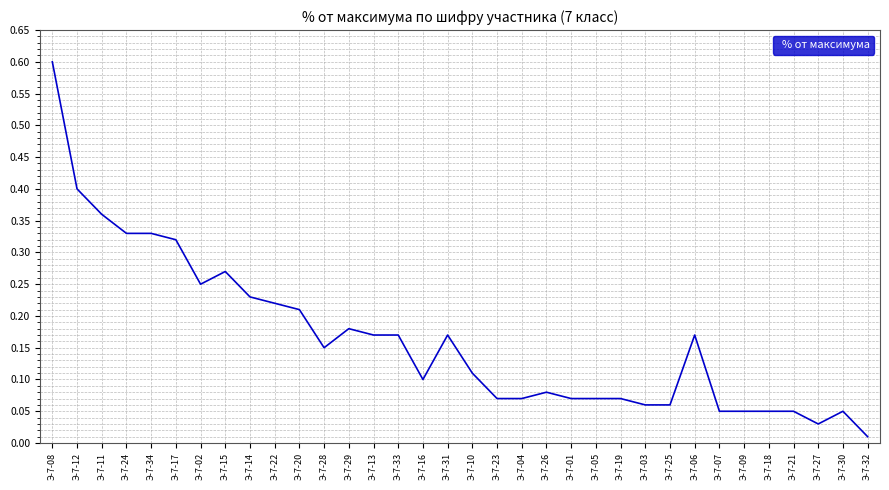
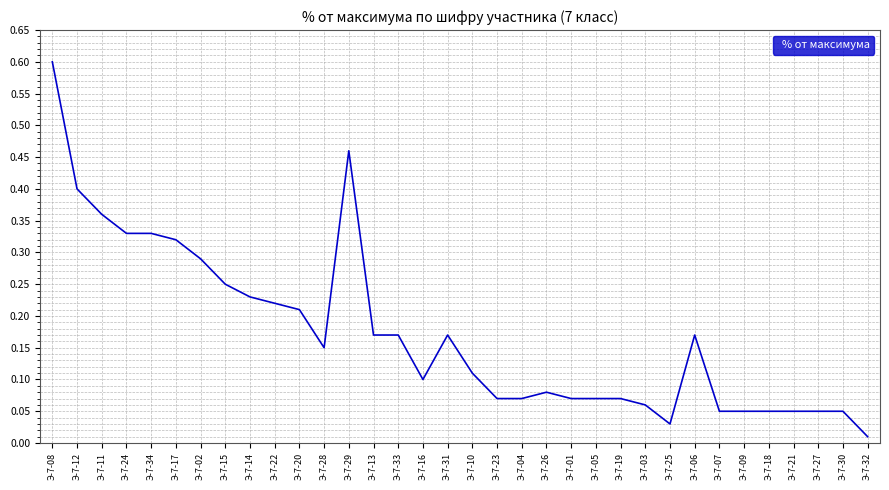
Э-7-02: 0.25 -> 0.29
Э-7-15: 0.27 -> 0.25
Э-7-29: 0.18 -> 0.46
Э-7-25: 0.06 -> 0.03
Э-7-27: 0.03 -> 0.05
